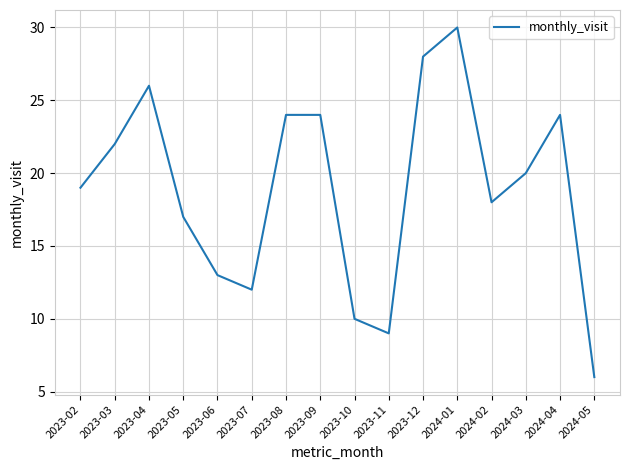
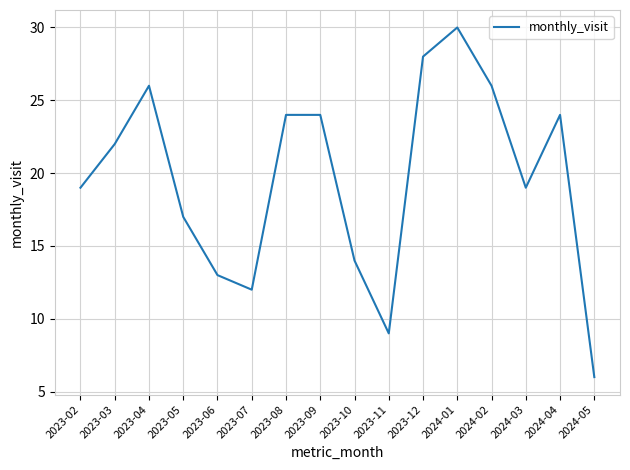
2023-10: 10 -> 14
2024-02: 18 -> 26
2024-03: 20 -> 19
